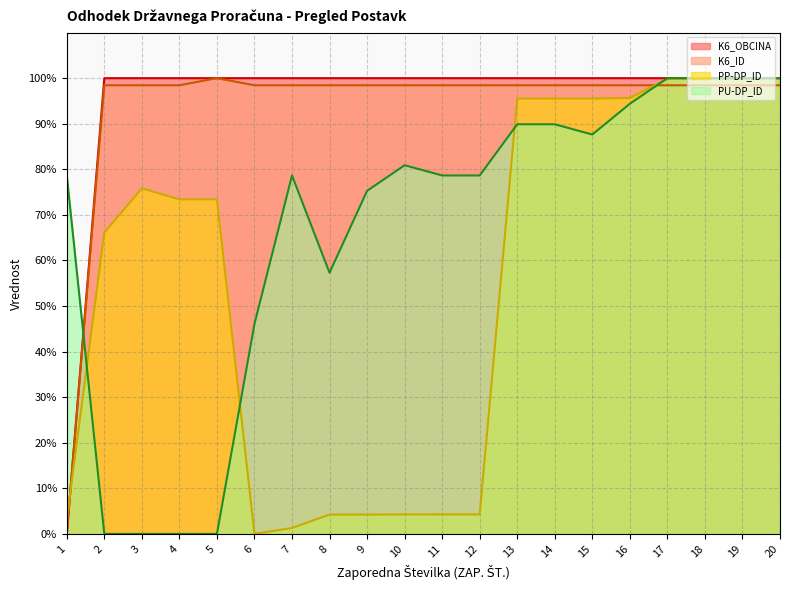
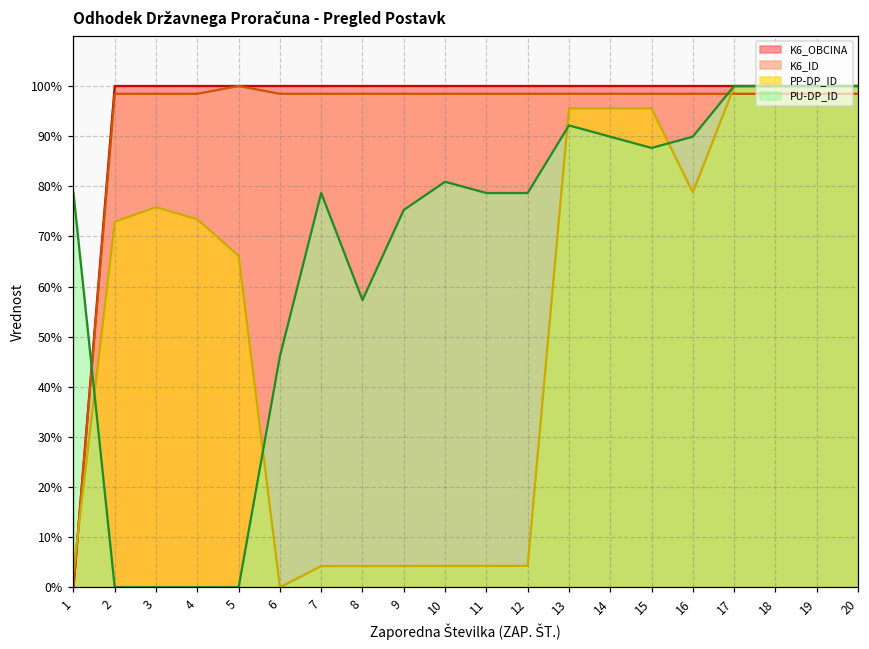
PP-DP_ID, 2: 66% -> 73%
PP-DP_ID, 5: 73% -> 66%
PP-DP_ID, 7: 1% -> 4%
PU-DP_ID, 13: 90% -> 92%
PP-DP_ID, 16: 96% -> 79%
PU-DP_ID, 16: 94% -> 90%
